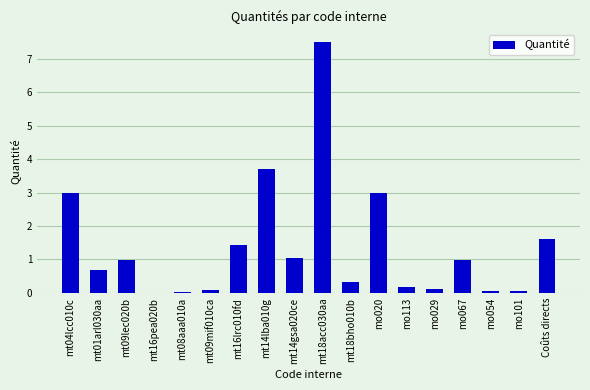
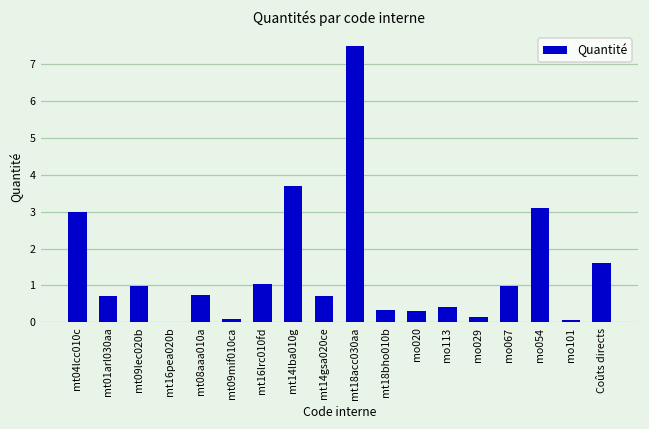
mt08aaa010a: 0.0 -> 0.7
mt16lrc010fd: 1.4 -> 1.1
mt14gsa020ce: 1.1 -> 0.7
mo020: 3.0 -> 0.3
mo113: 0.2 -> 0.4
mo054: 0.1 -> 3.1
